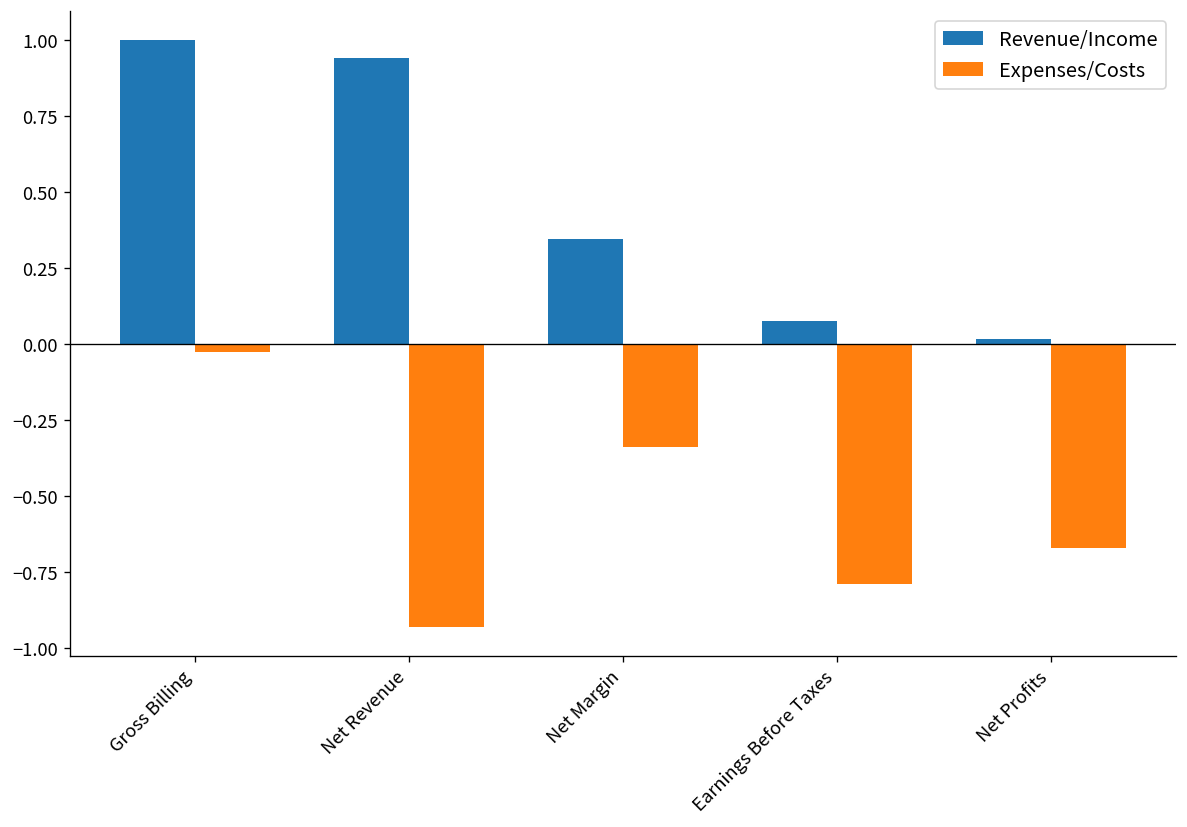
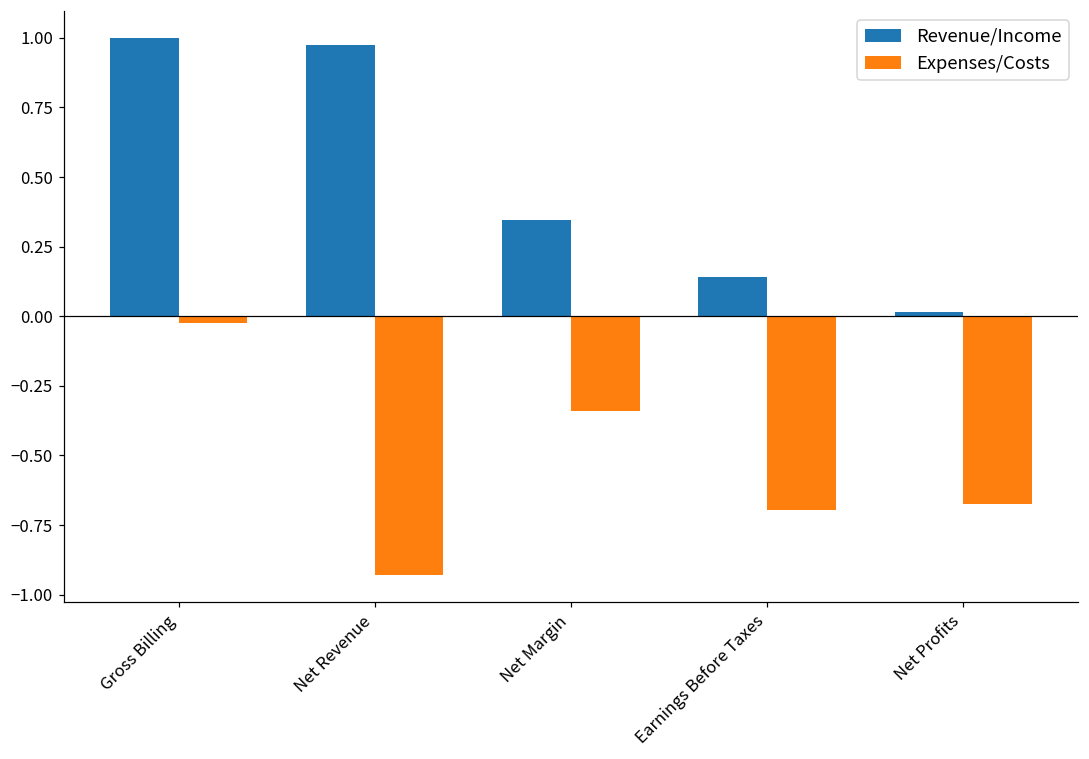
Revenue/Income, Net Revenue: 0.94 -> 0.97
Revenue/Income, Earnings Before Taxes: 0.07 -> 0.14
Expenses/Costs, Earnings Before Taxes: -0.79 -> -0.70
